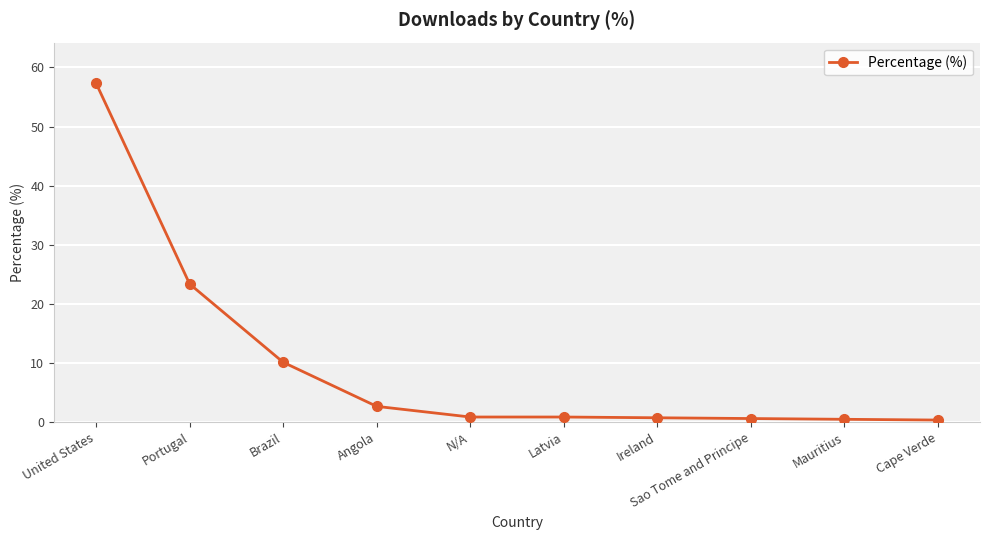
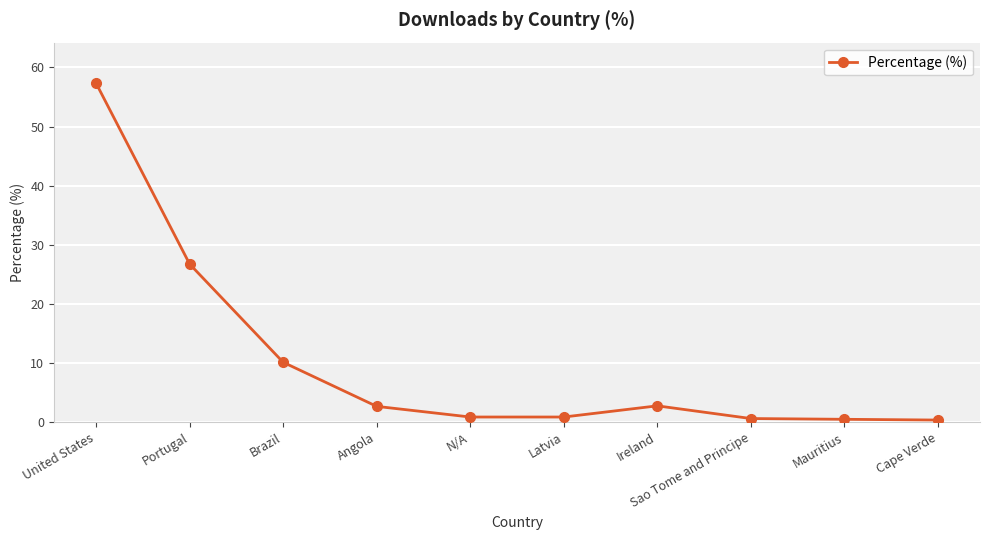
Portugal: 23 -> 27
Ireland: 1 -> 3
